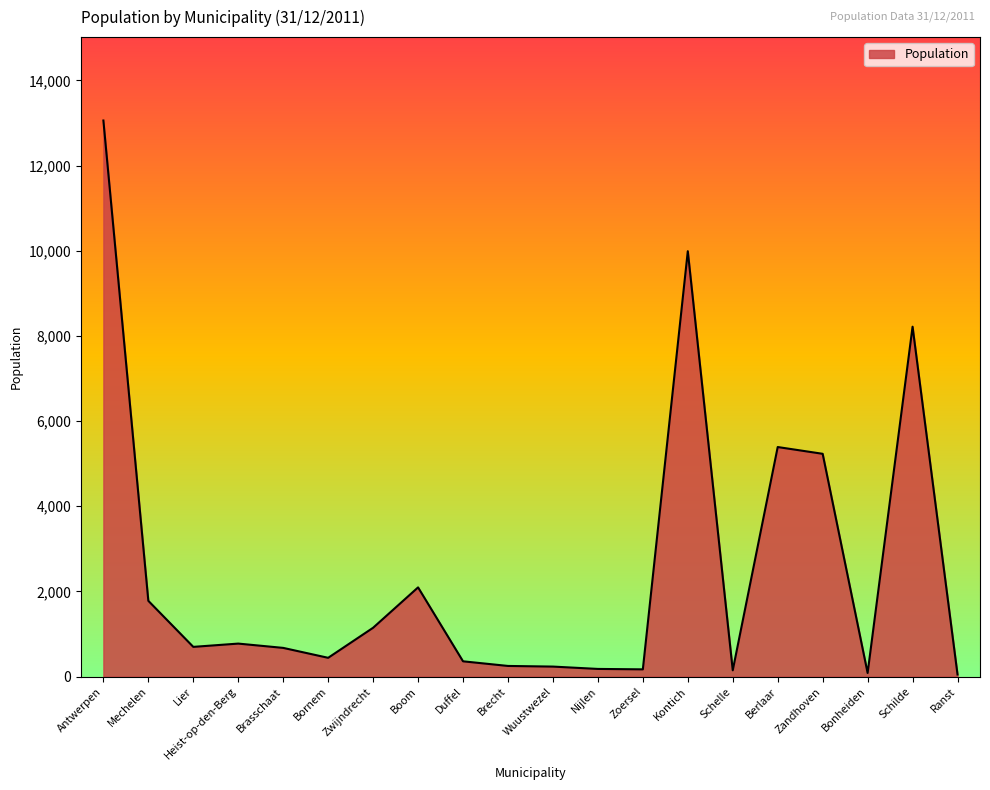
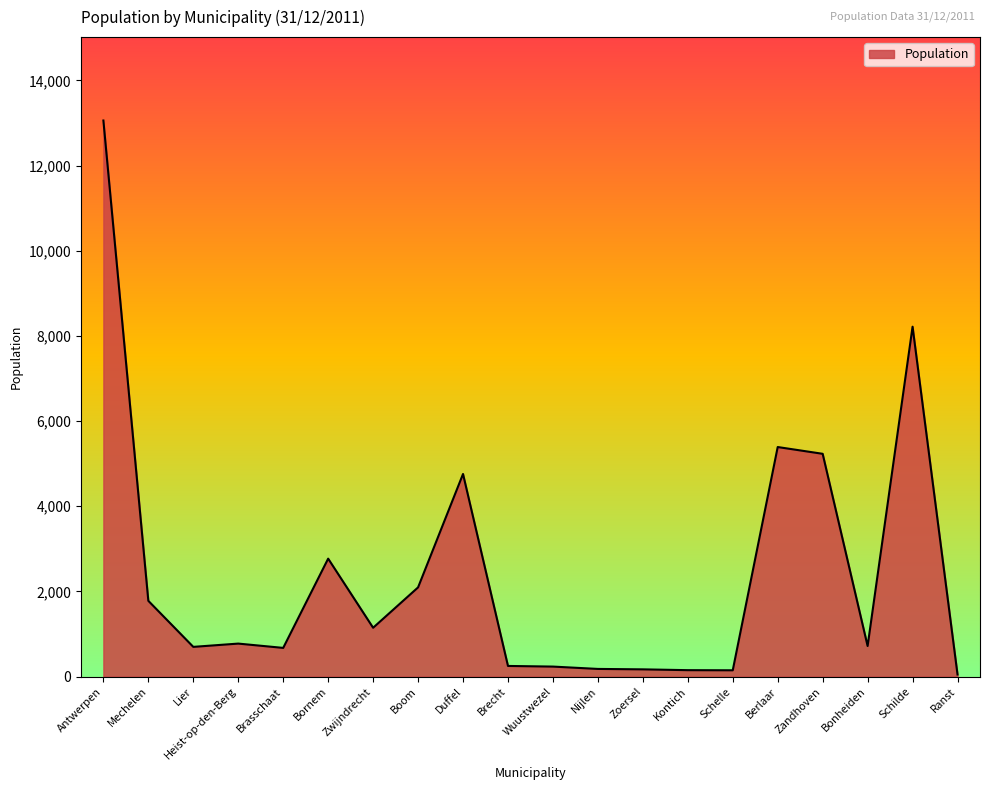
Bornem: 400 -> 2,800
Duffel: 400 -> 4,800
Kontich: 10,000 -> 200
Bonheiden: 100 -> 700
